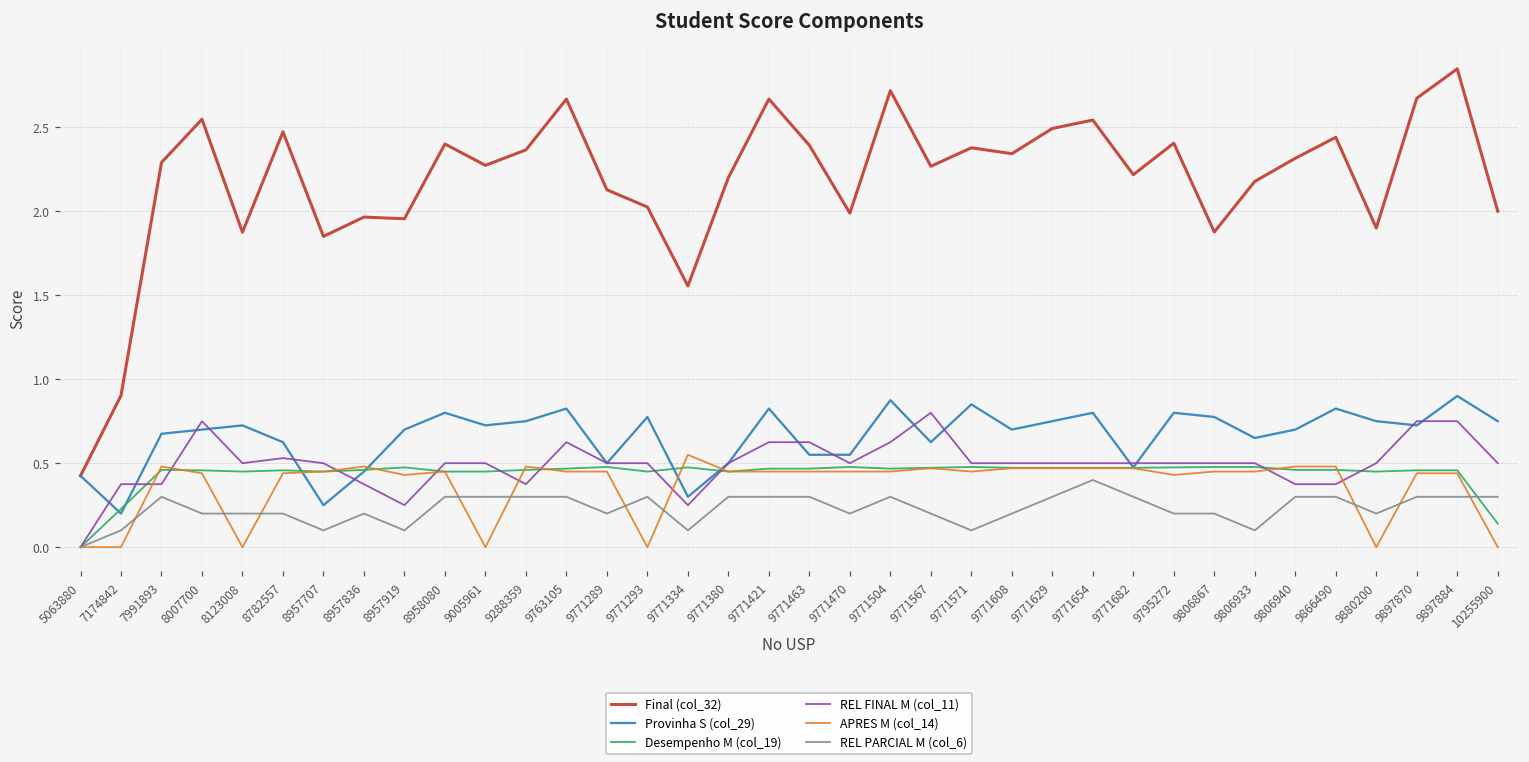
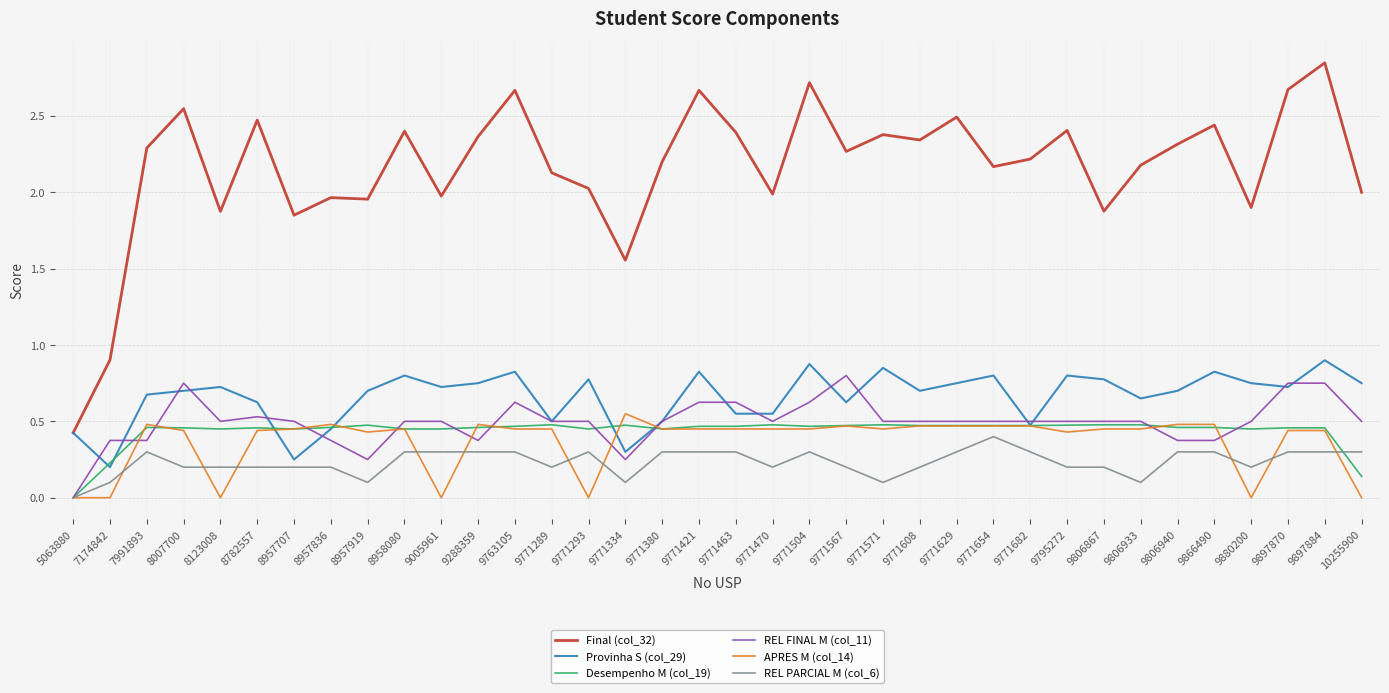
REL PARCIAL M (col_6), 8957707: 0.1 -> 0.2
Final (col_32), 9005961: 2.27 -> 1.98
Final (col_32), 9771654: 2.54 -> 2.17
